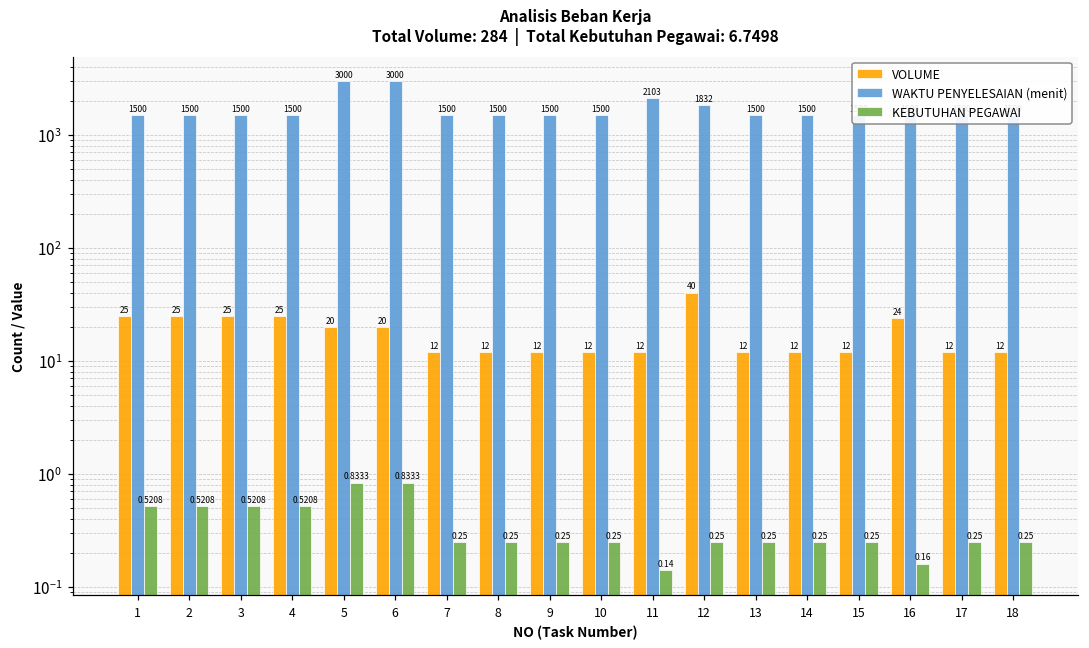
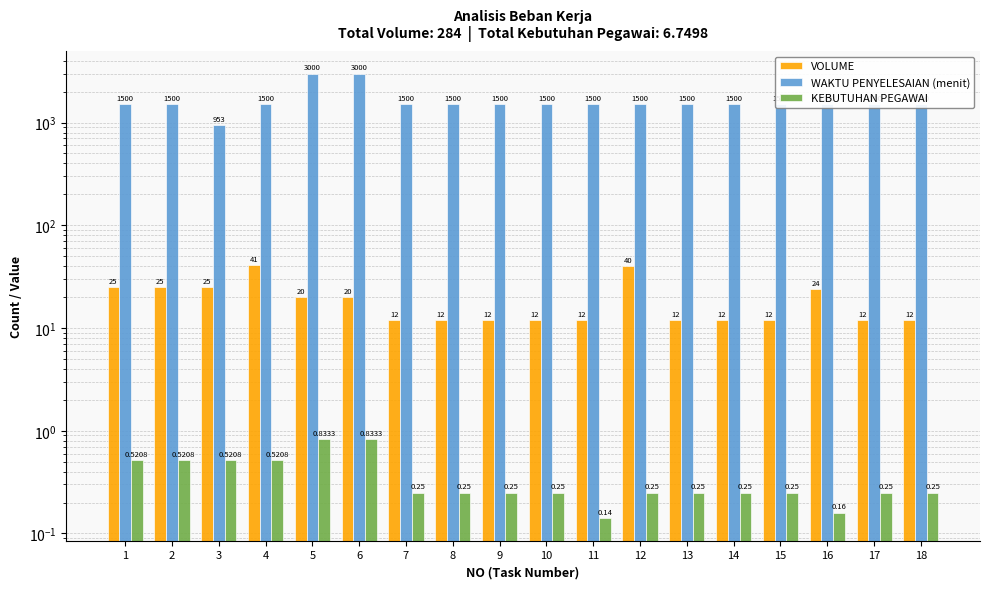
WAKTU PENYELESAIAN (menit), 3: 1500 -> 953
VOLUME, 4: 25 -> 41
WAKTU PENYELESAIAN (menit), 11: 2103 -> 1500
WAKTU PENYELESAIAN (menit), 12: 1832 -> 1500
